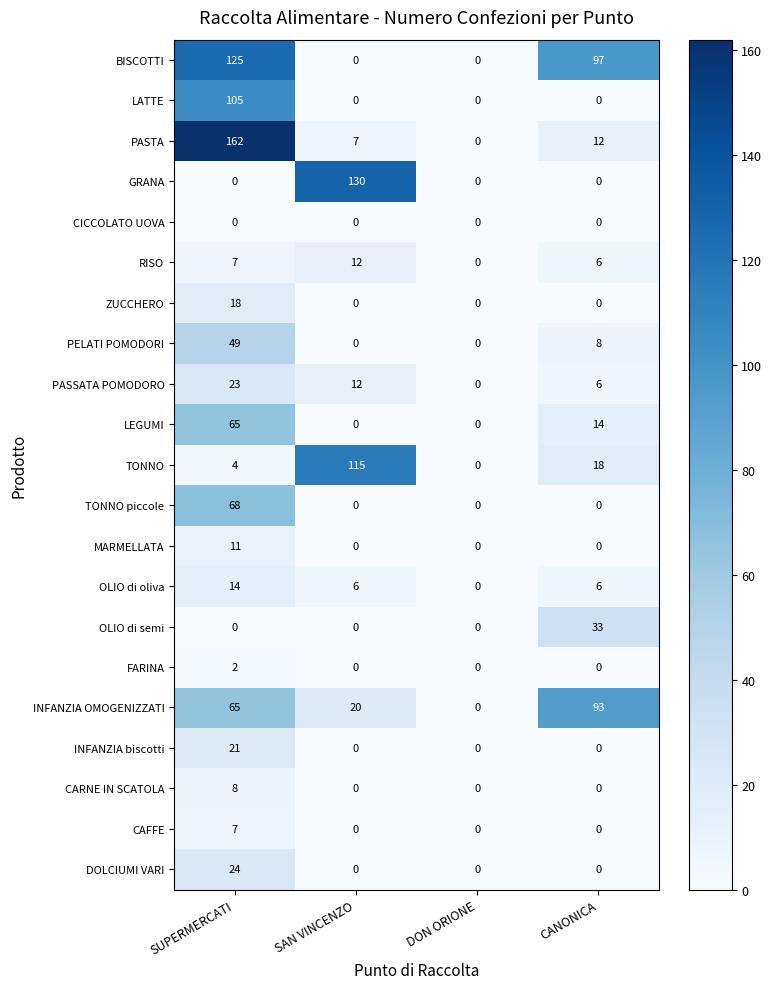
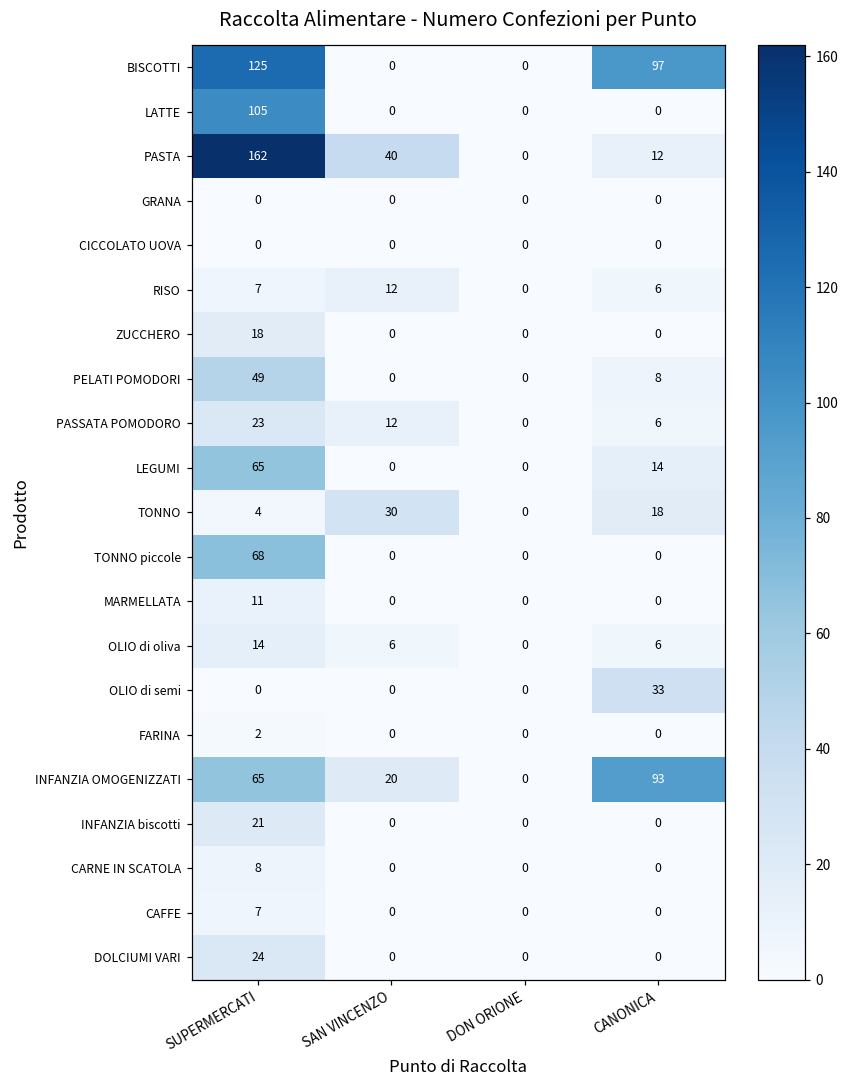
PASTA, SAN VINCENZO: 7 -> 40
GRANA, SAN VINCENZO: 130 -> 0
TONNO, SAN VINCENZO: 115 -> 30
